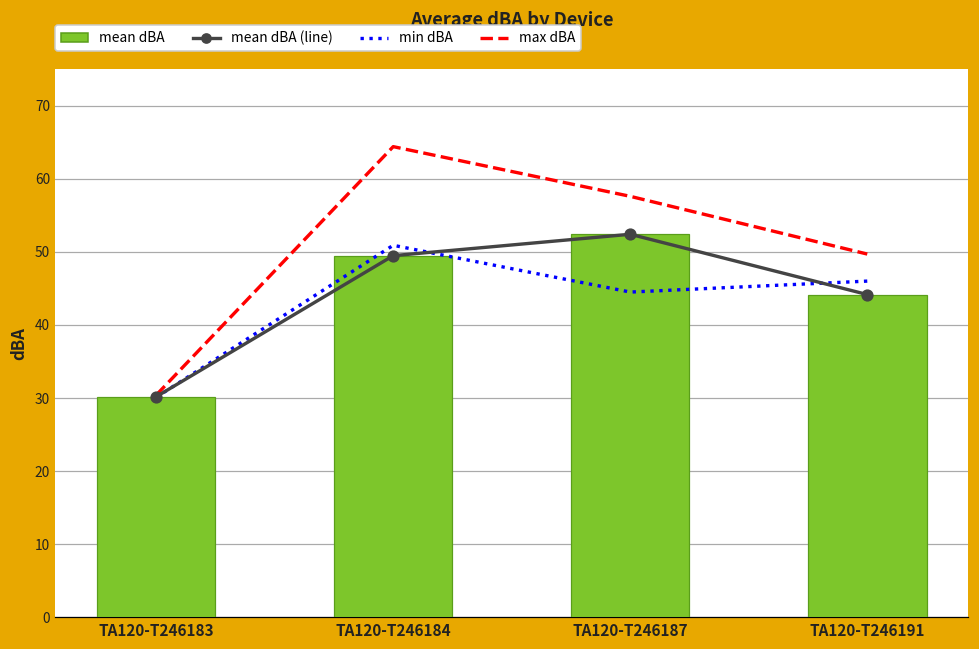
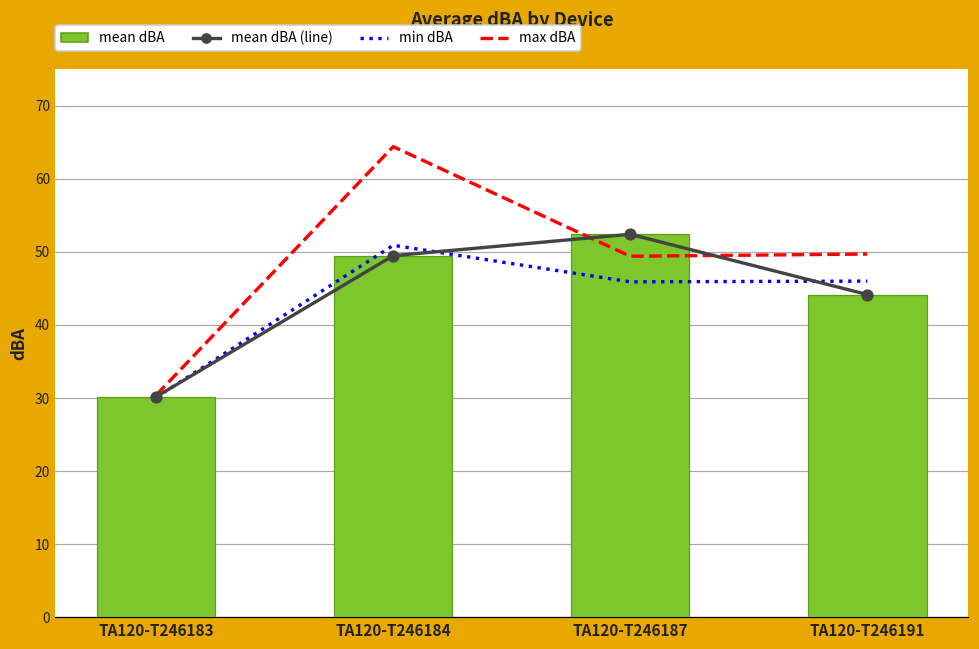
max dBA, TA120-T246187: 58 -> 49
min dBA, TA120-T246187: 45 -> 46
